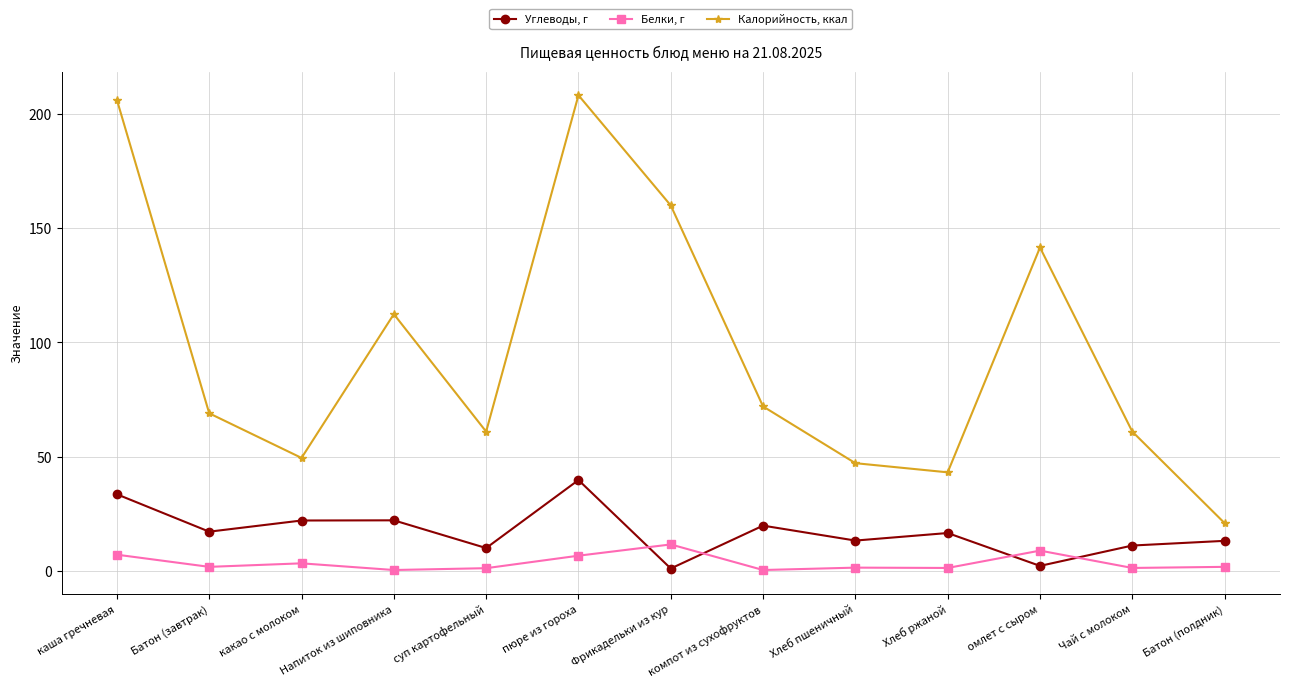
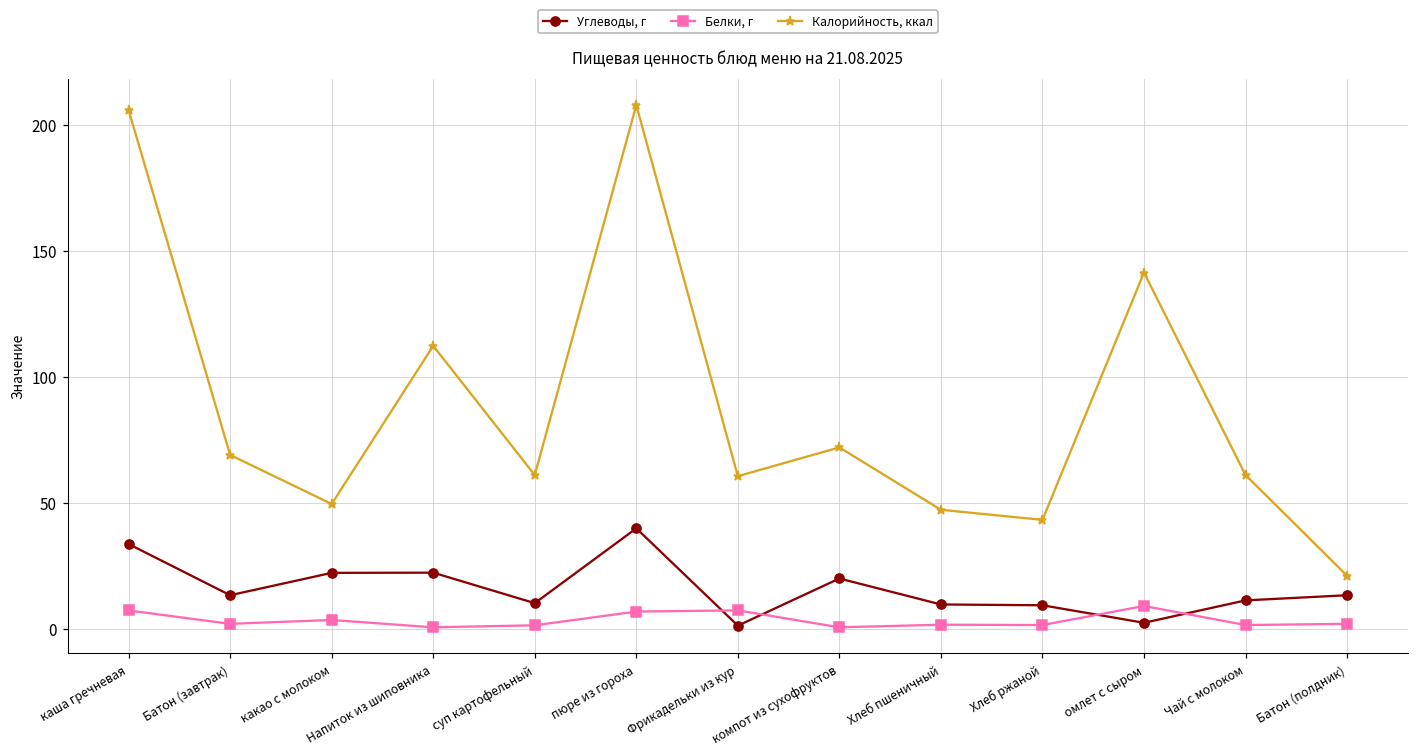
Углеводы, г, Батон (завтрак): 17 -> 13
Белки, г, Фрикадельки из кур: 12 -> 7
Калорийность, ккал, Фрикадельки из кур: 160 -> 61
Углеводы, г, Хлеб пшеничный: 13 -> 10
Углеводы, г, Хлеб ржаной: 17 -> 9
